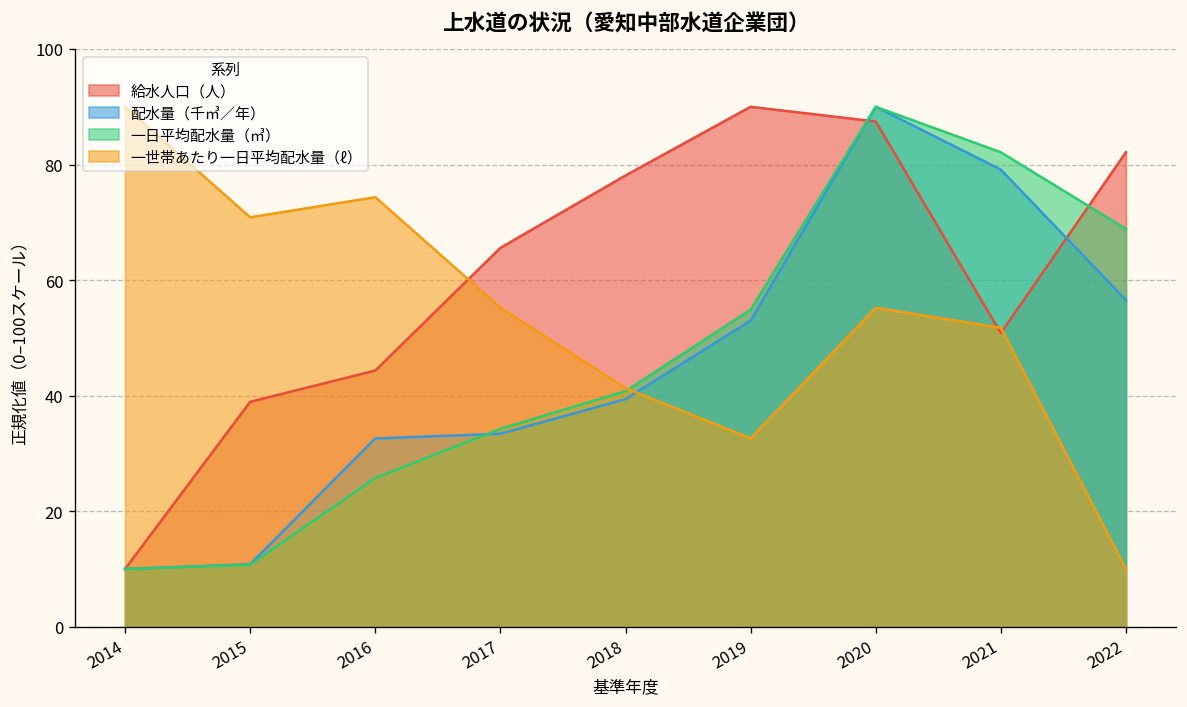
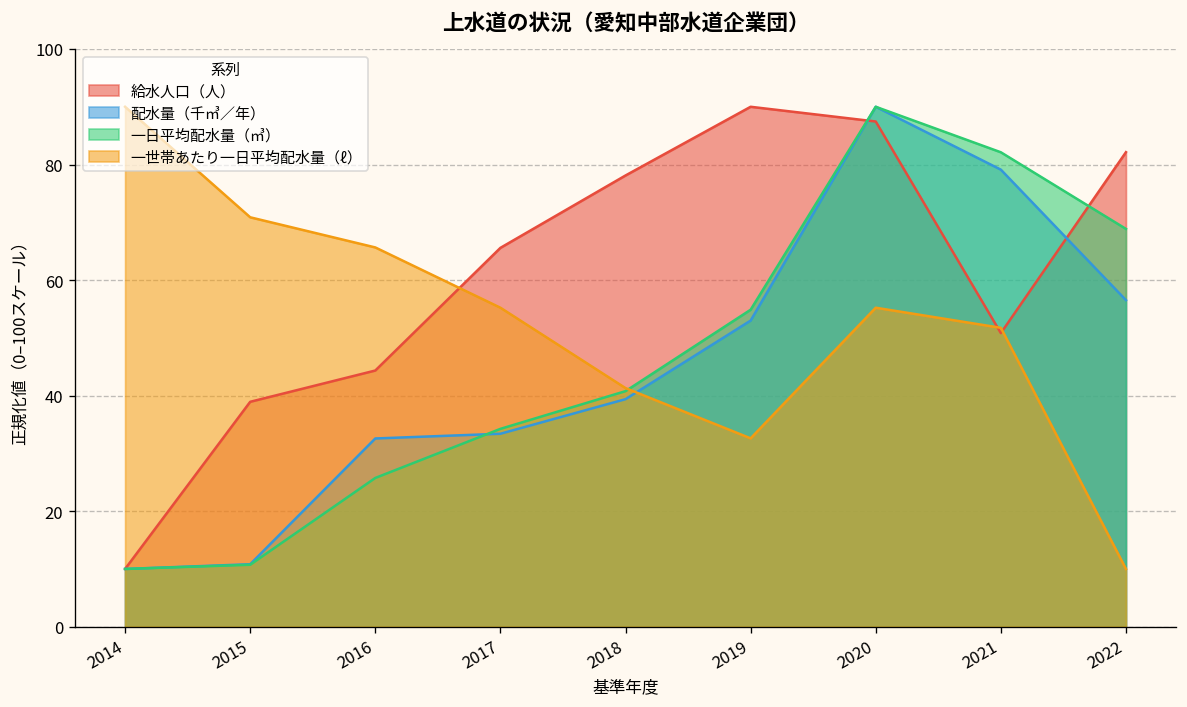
一世帯あたり一日平均配水量（ℓ）, 2016: 74 -> 66
